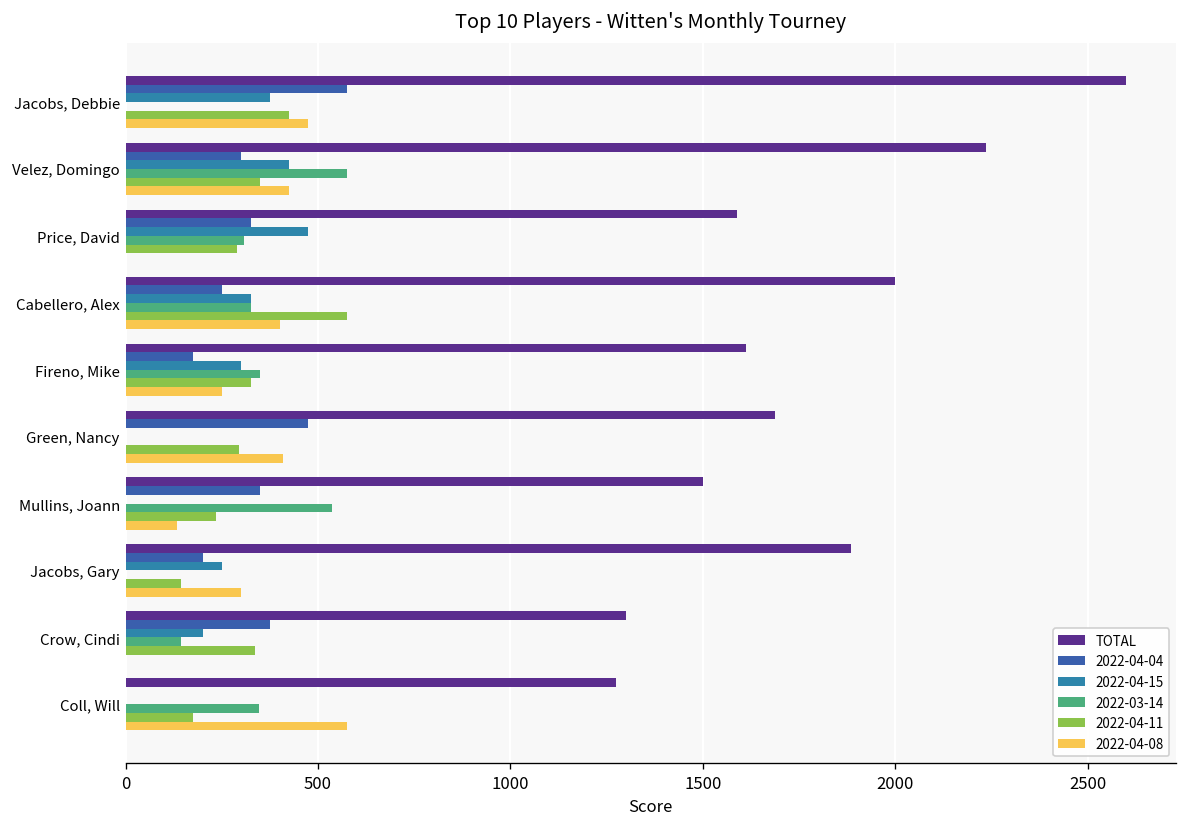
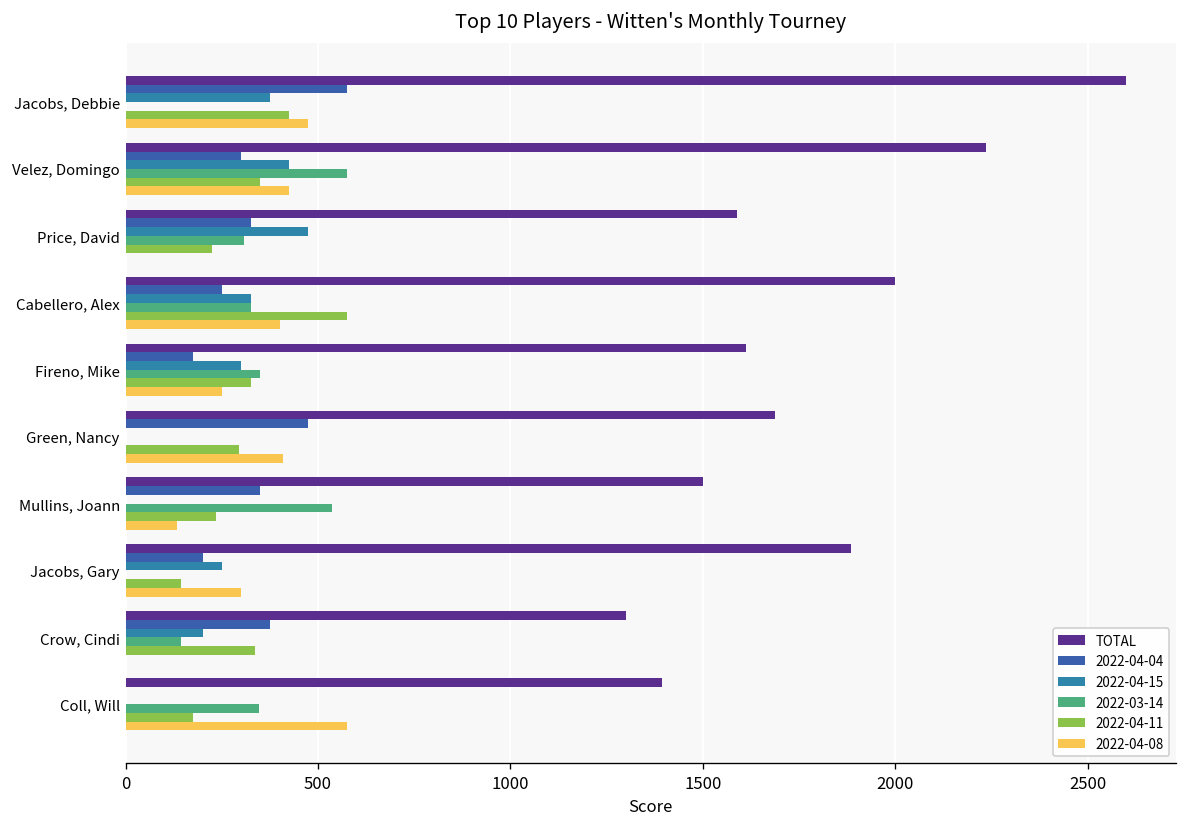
2022-04-11, Price, David: 290 -> 230
TOTAL, Coll, Will: 1280 -> 1390
